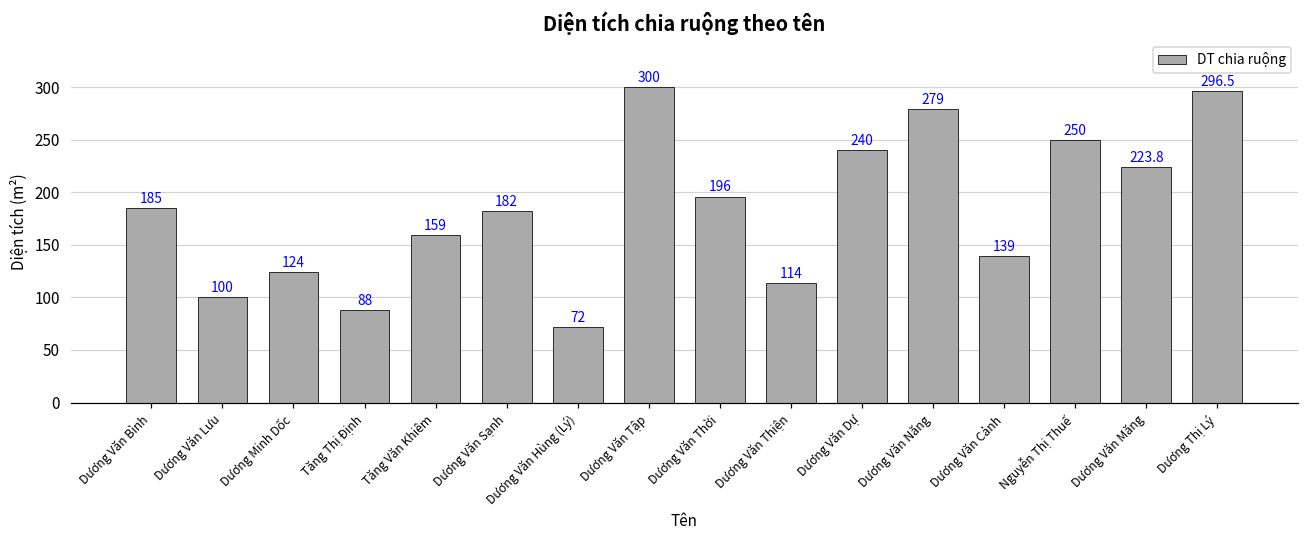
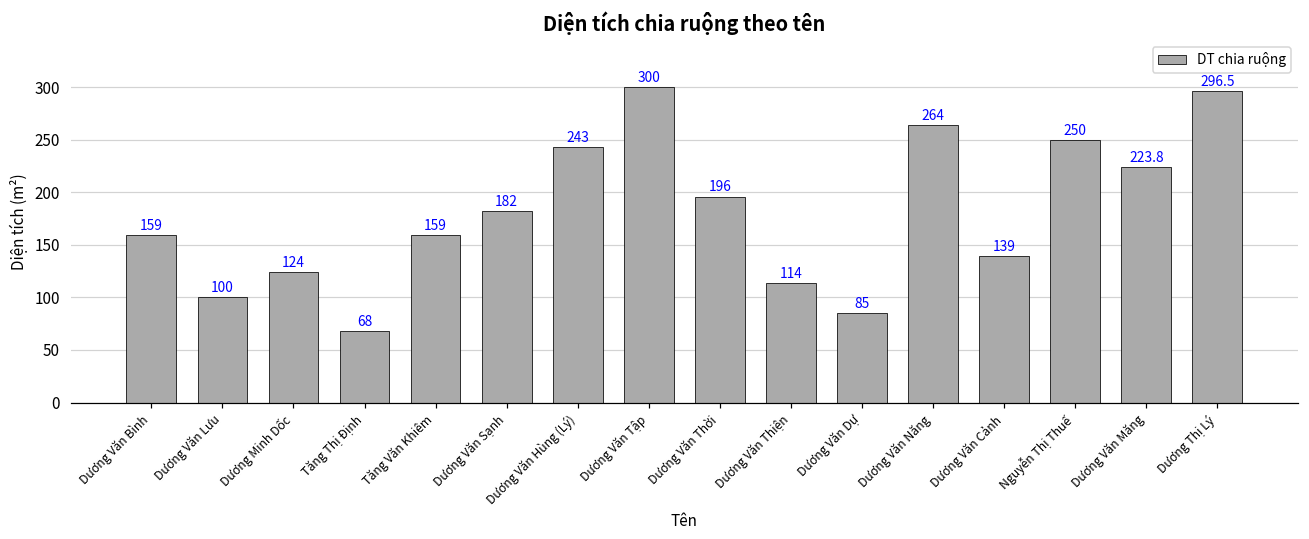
Dương Văn Bình: 185 -> 159
Tăng Thị Định: 88 -> 68
Dương Văn Hùng (Lý): 72 -> 243
Dương Văn Dự: 240 -> 85
Dương Văn Năng: 279 -> 264
